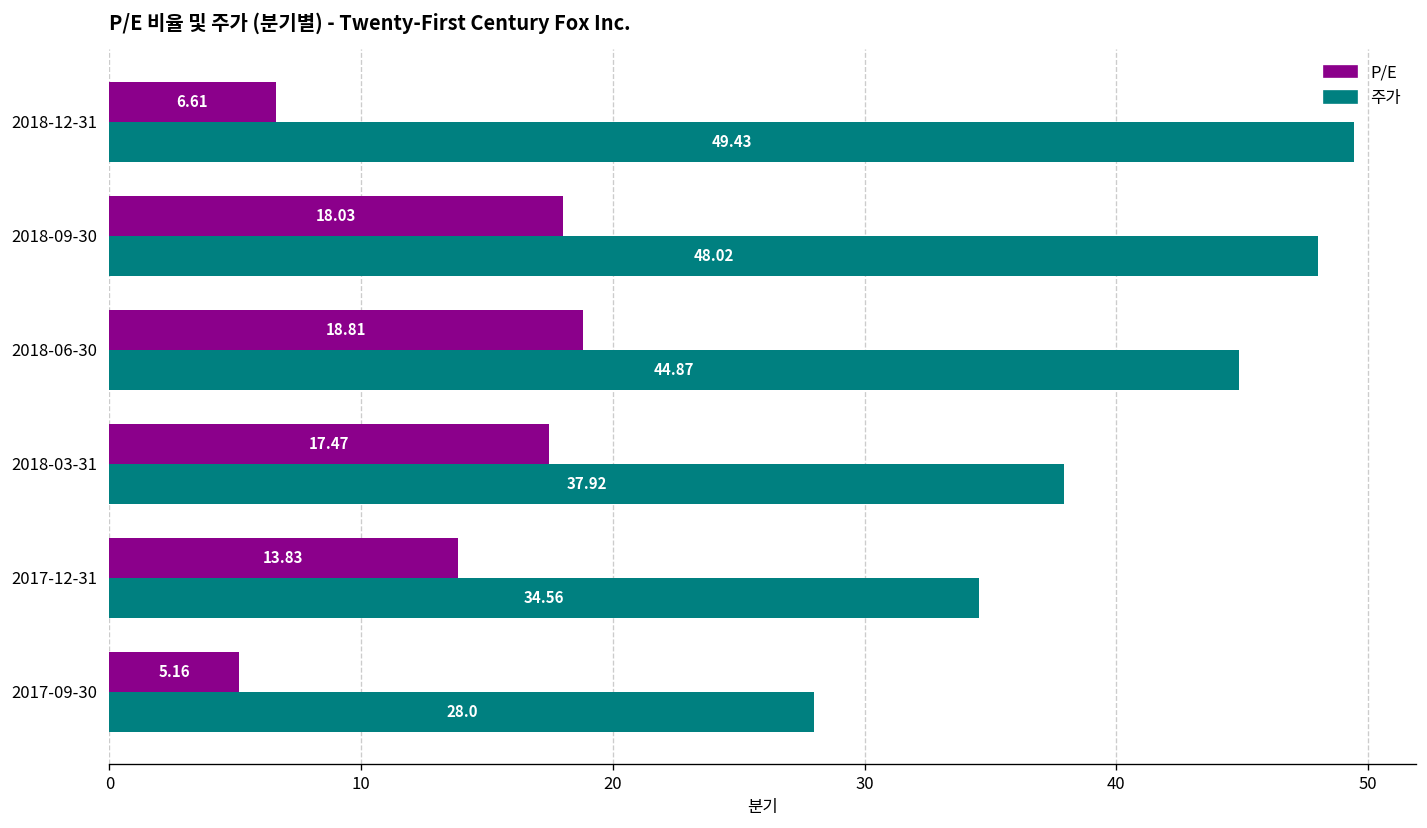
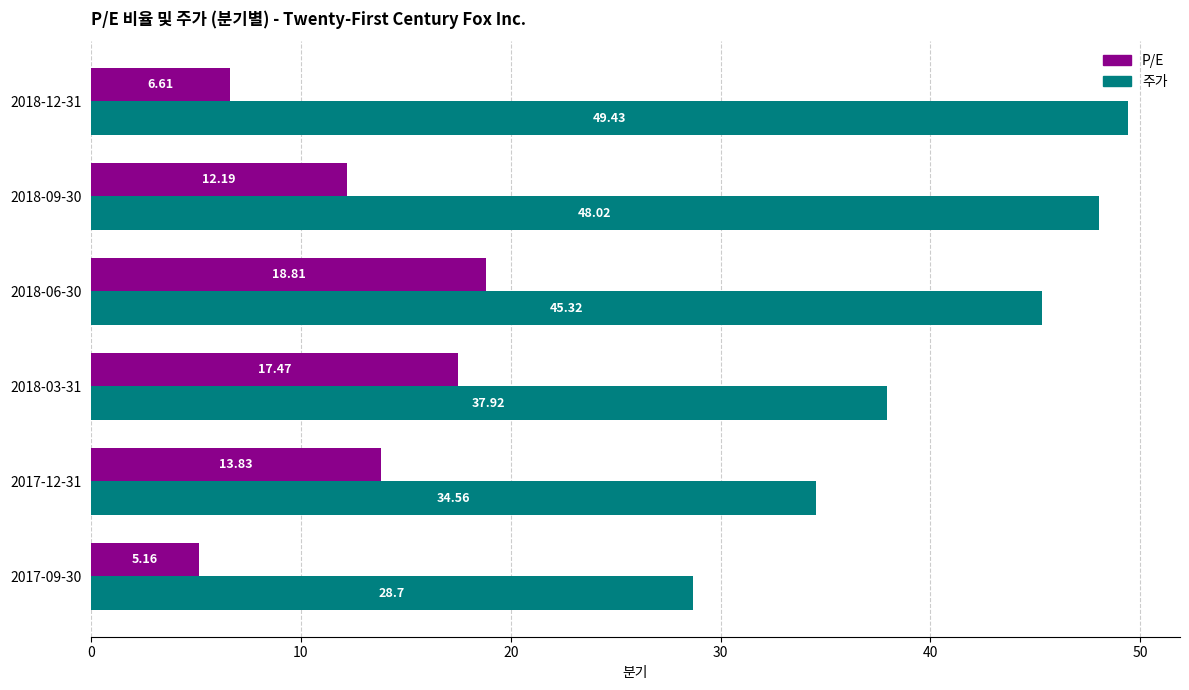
P/E, 2018-09-30: 18.03 -> 12.19
주가, 2018-06-30: 44.87 -> 45.32
주가, 2017-09-30: 28.0 -> 28.7
